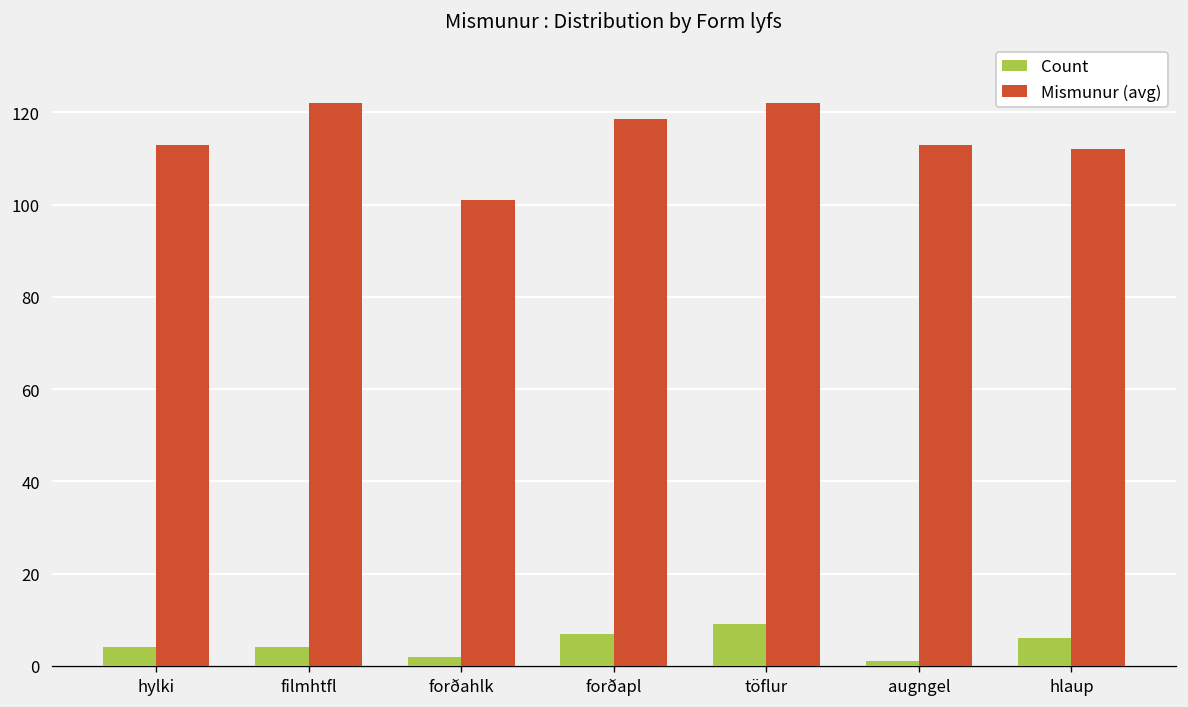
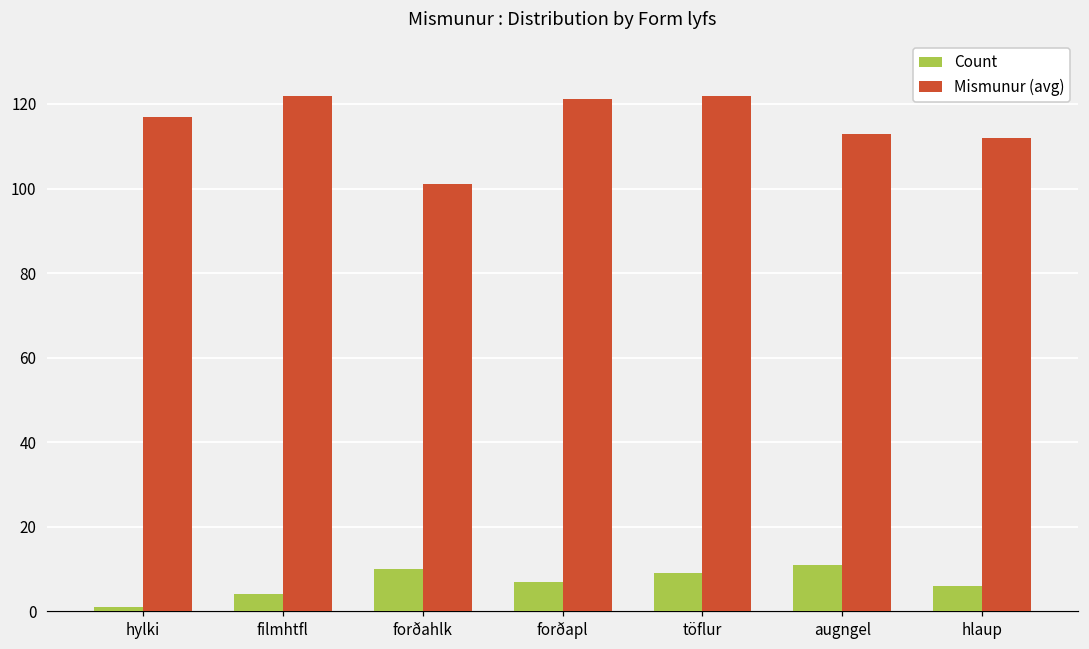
Count, hylki: 4 -> 1
Mismunur (avg), hylki: 113 -> 117
Count, forðahlk: 2 -> 10
Mismunur (avg), forðapl: 119 -> 121
Count, augngel: 1 -> 11
